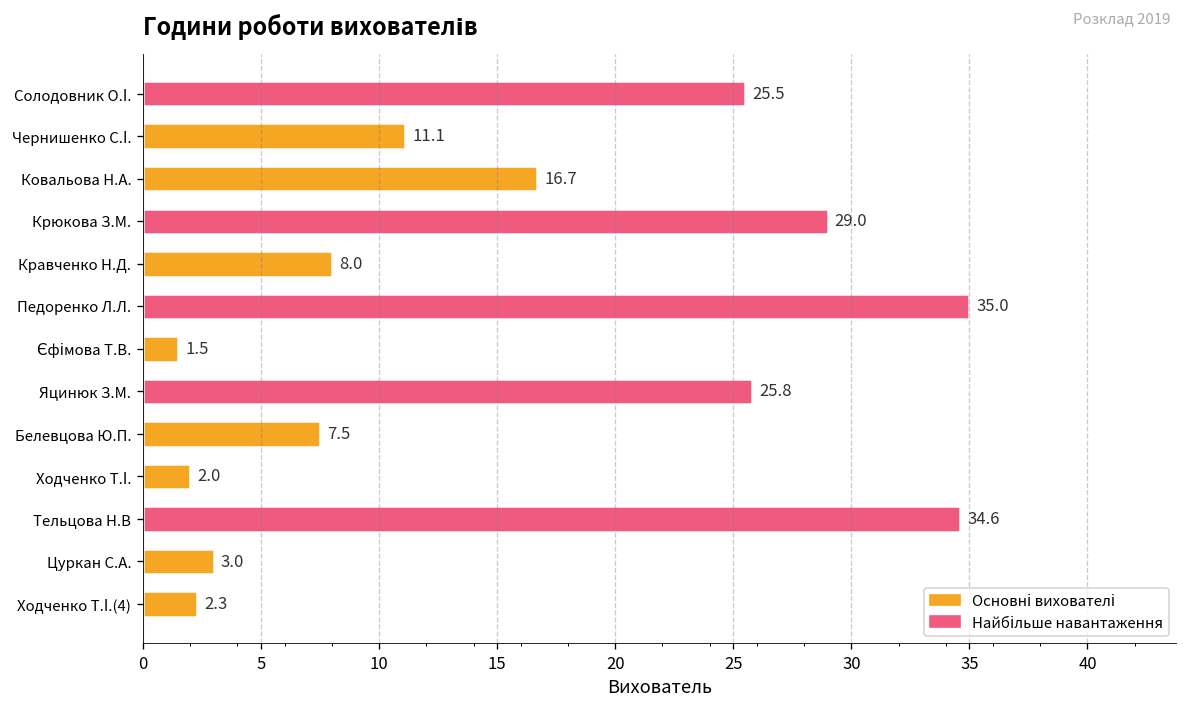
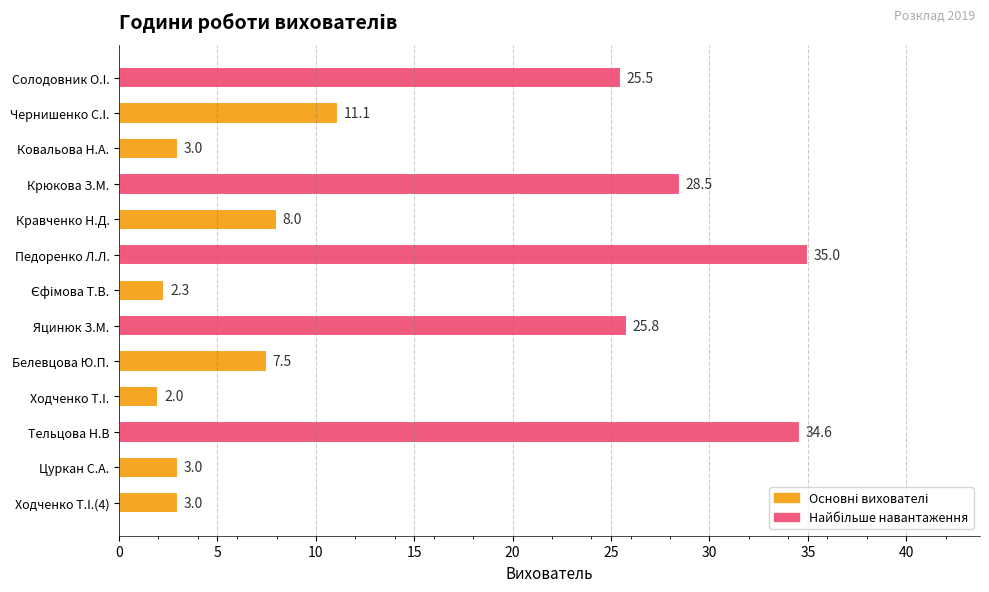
Ковальова Н.А.: 16.7 -> 3.0
Крюкова З.М.: 29.0 -> 28.5
Єфімова Т.В.: 1.5 -> 2.3
Ходченко Т.І.(4): 2.3 -> 3.0
